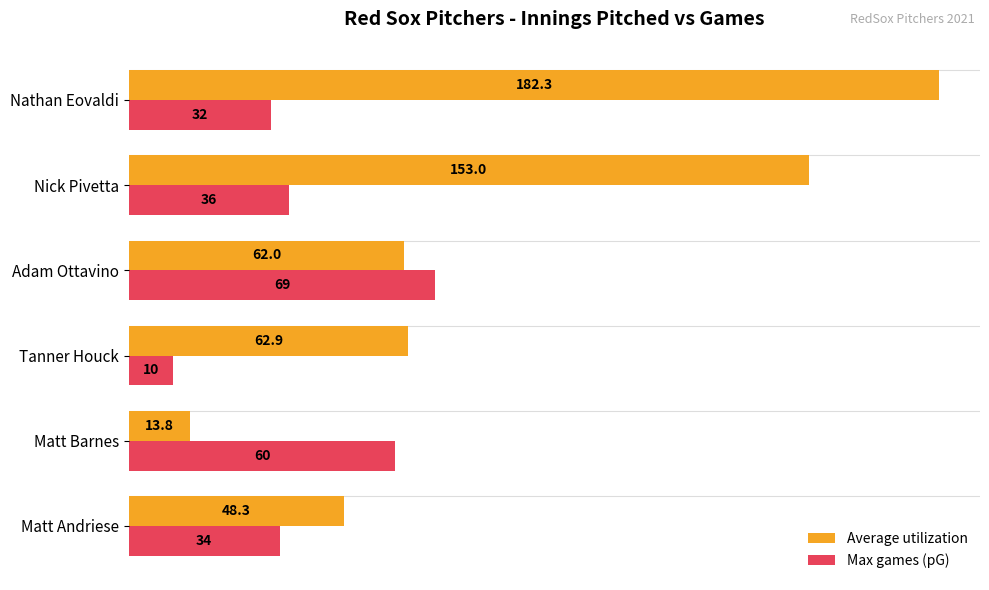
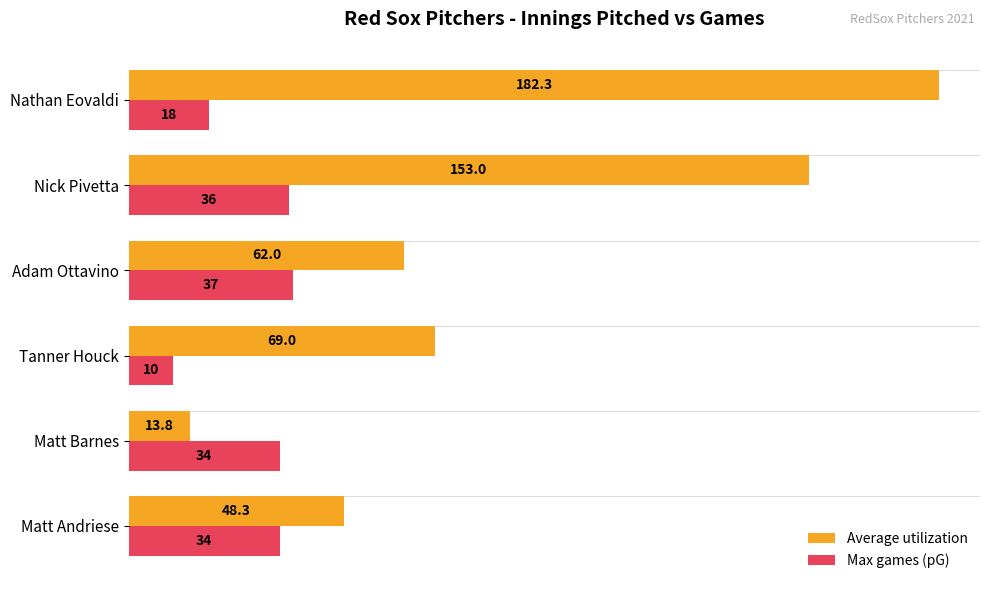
Max games (pG), Nathan Eovaldi: 32 -> 18
Max games (pG), Adam Ottavino: 69 -> 37
Average utilization, Tanner Houck: 62.9 -> 69.0
Max games (pG), Matt Barnes: 60 -> 34
